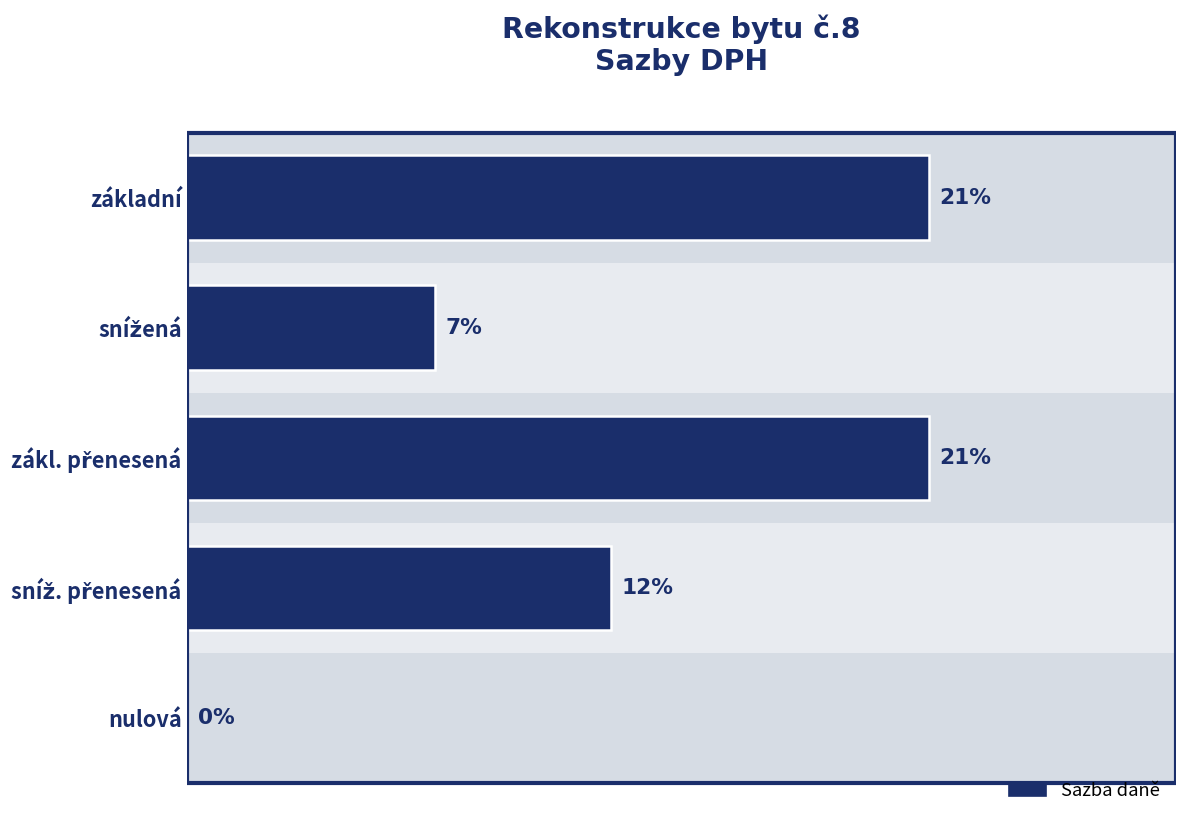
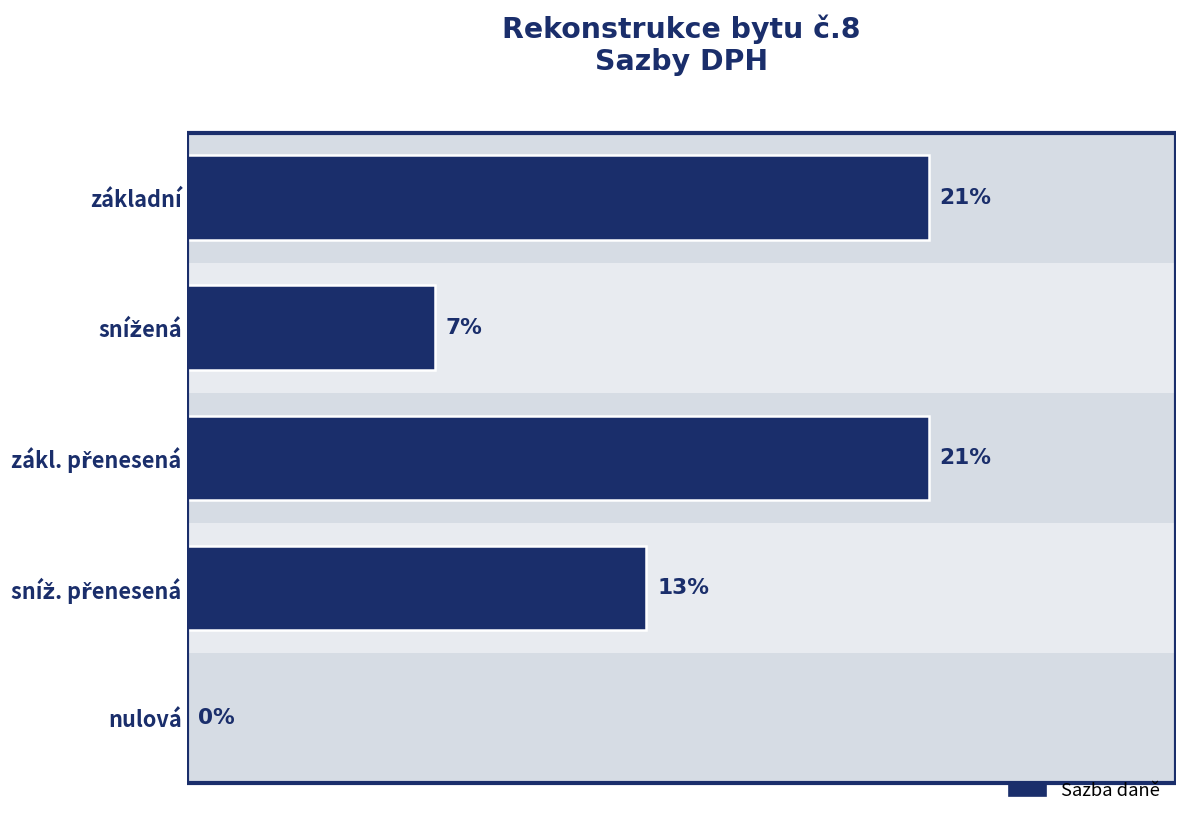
sníž. přenesená: 12% -> 13%
